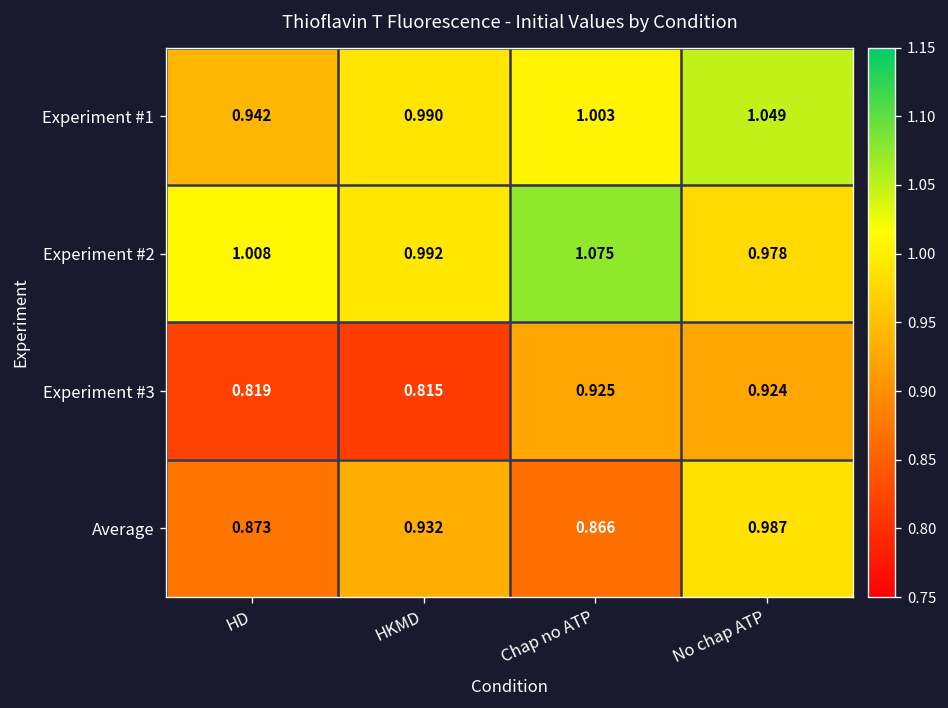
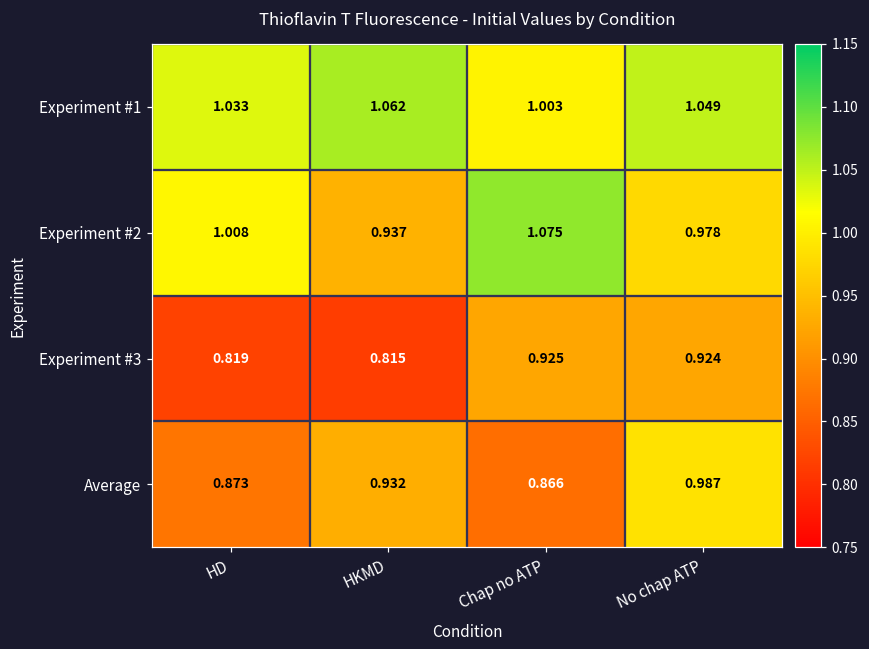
Experiment #1, HD: 0.942 -> 1.033
Experiment #1, HKMD: 0.990 -> 1.062
Experiment #2, HKMD: 0.992 -> 0.937
